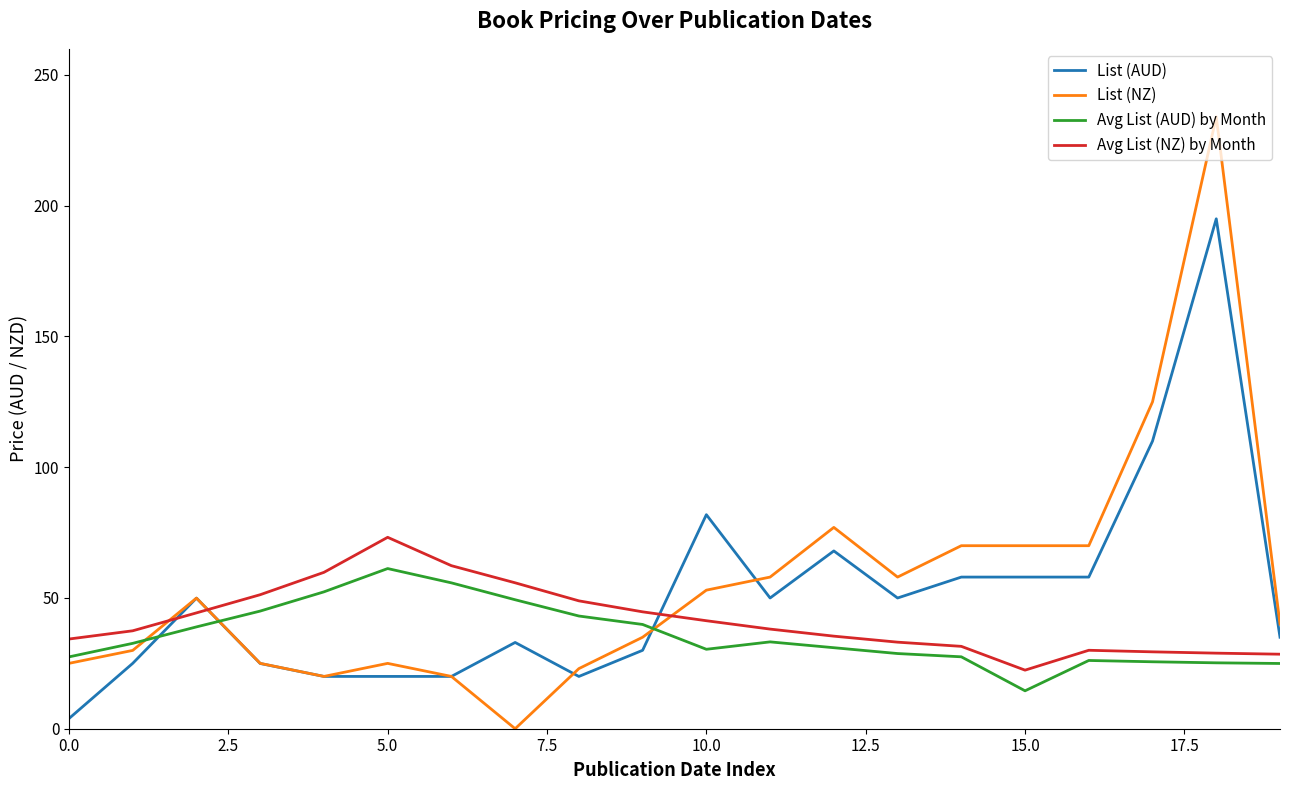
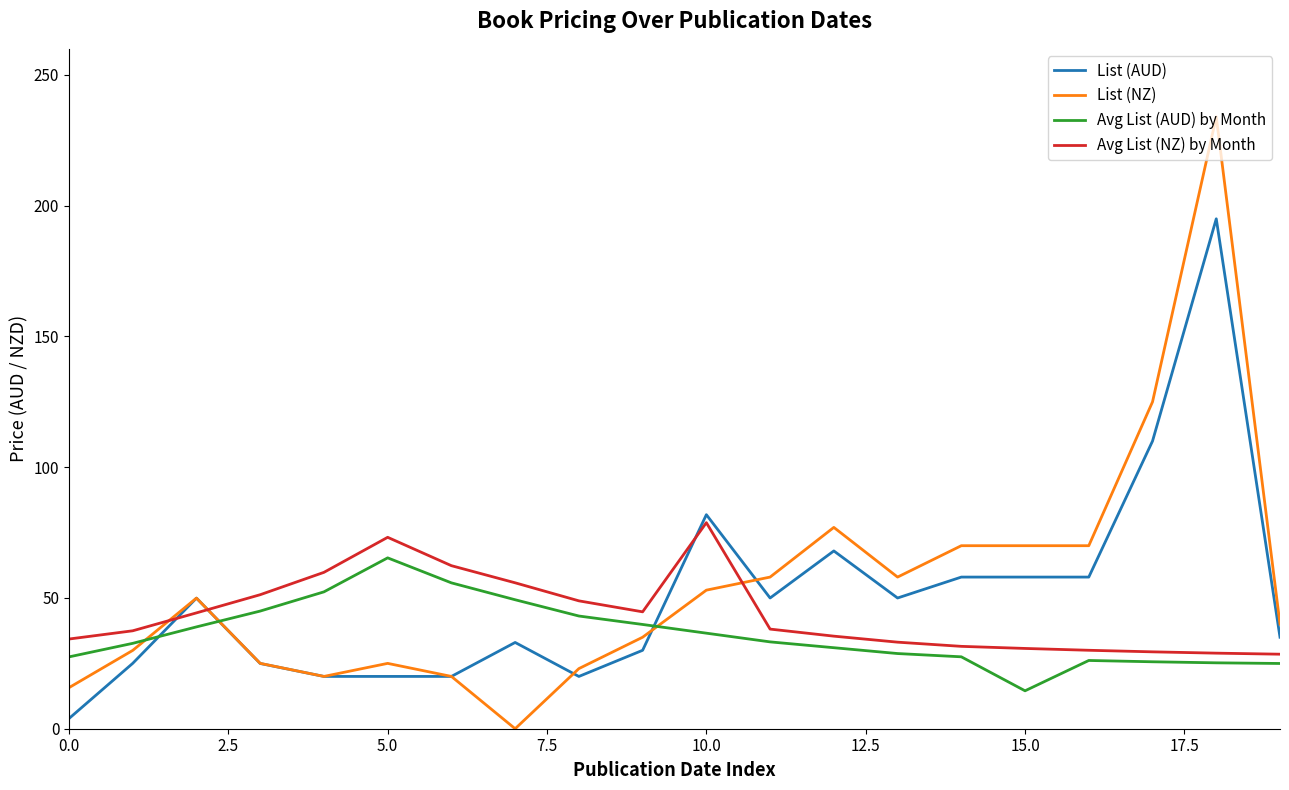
List (NZ), 0.0: 25 -> 16
Avg List (AUD) by Month, 5.0: 61 -> 65
Avg List (AUD) by Month, 10.0: 30 -> 37
Avg List (NZ) by Month, 10.0: 41 -> 79
Avg List (NZ) by Month, 15.0: 22 -> 31
